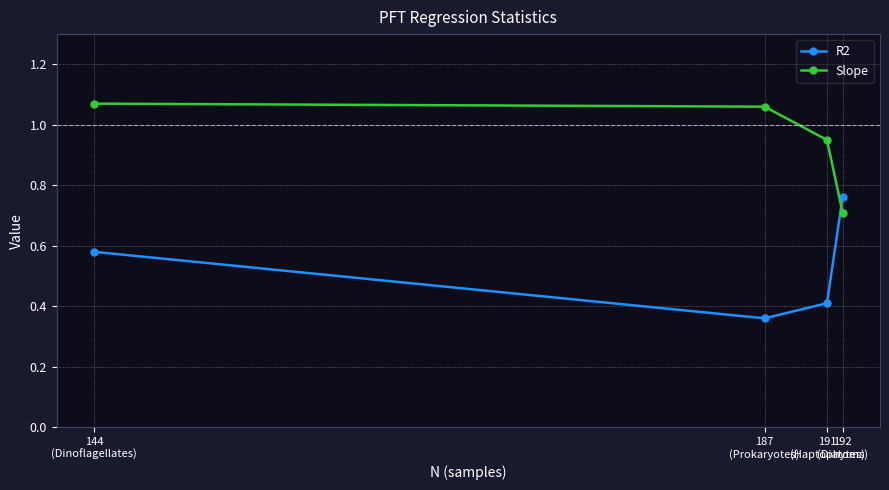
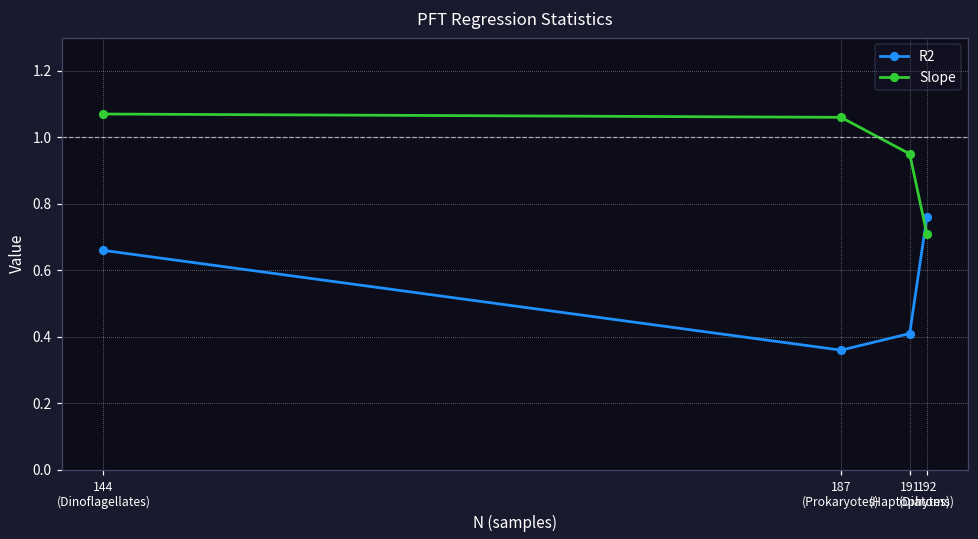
R2, 144 (Dinoflagellates): 0.58 -> 0.66
